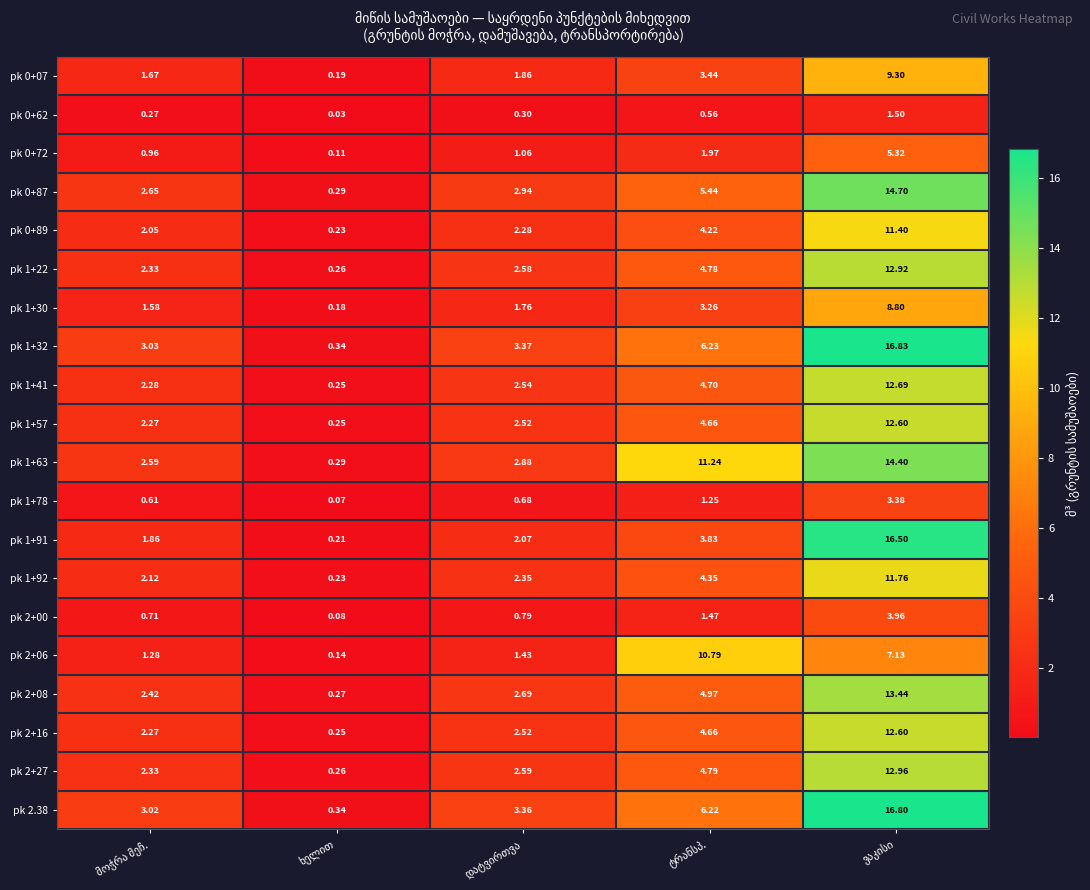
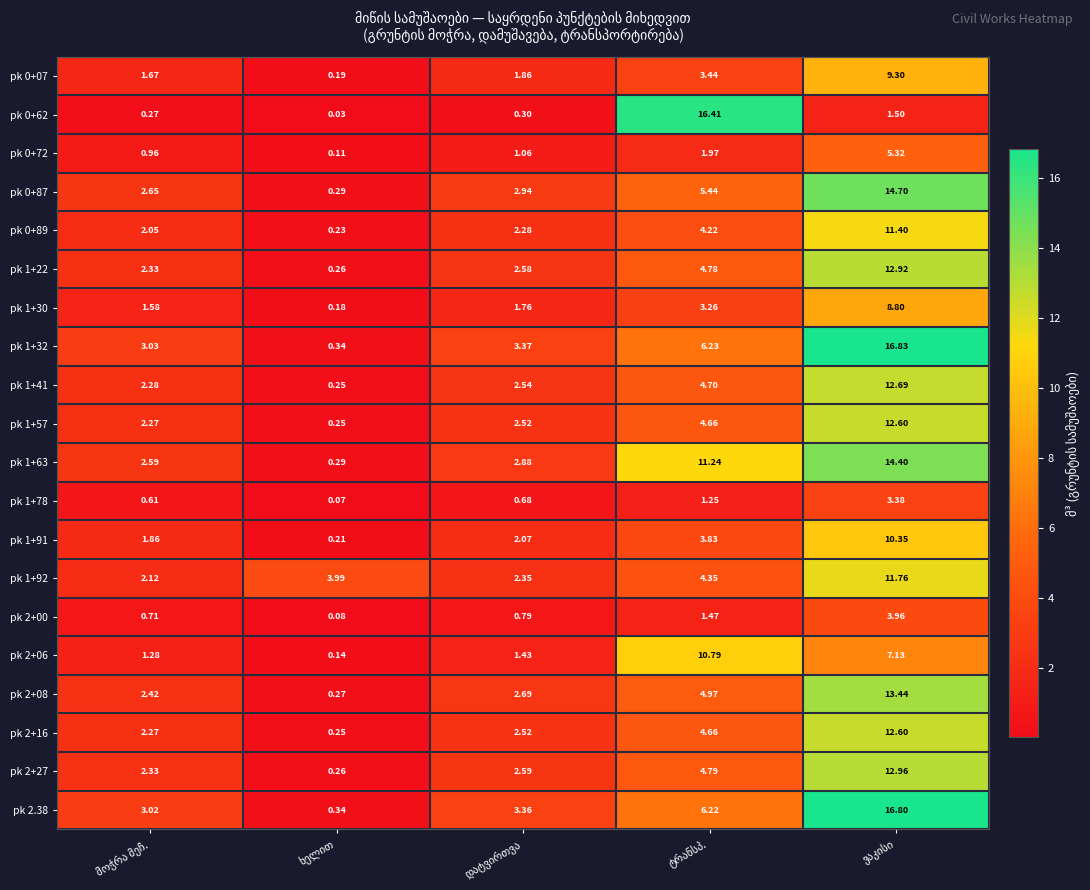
pk 0+62, ტრანსპ.: 0.56 -> 16.41
pk 1+91, ვაკისი: 16.50 -> 10.35
pk 1+92, ხელით: 0.23 -> 3.99
